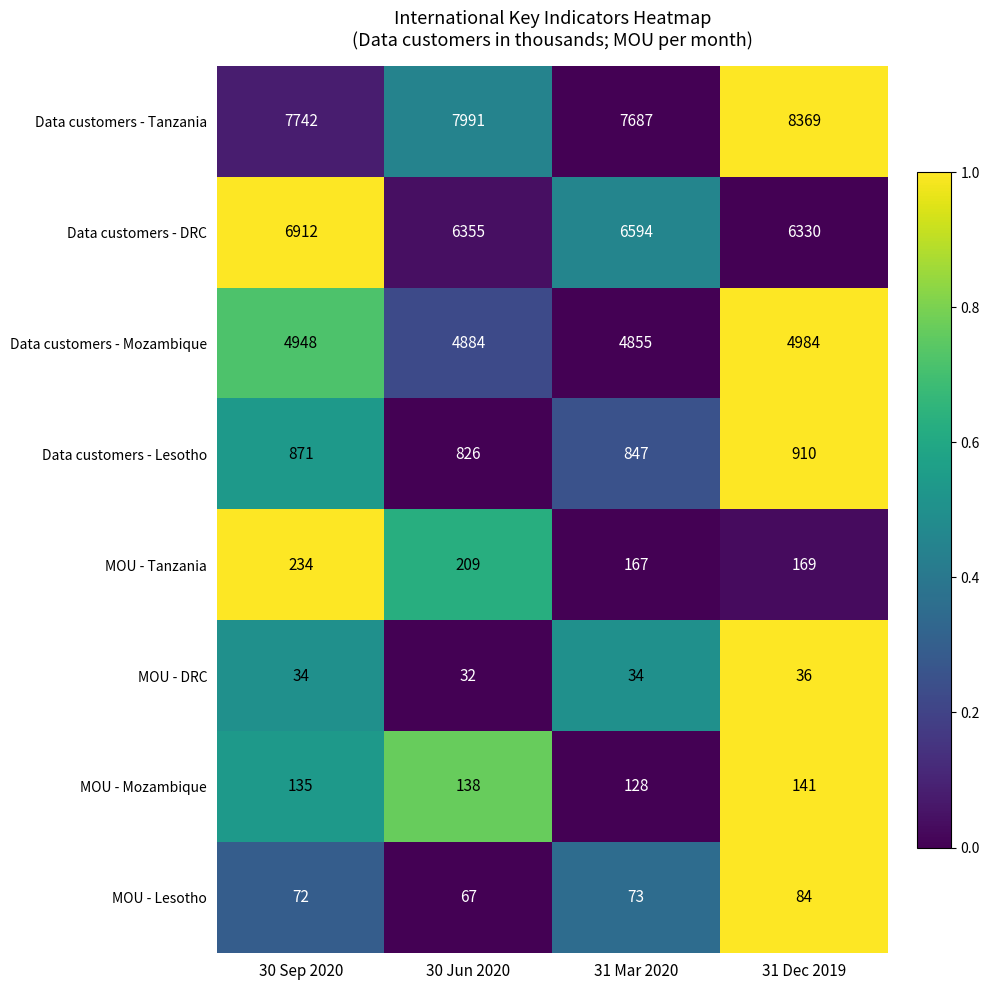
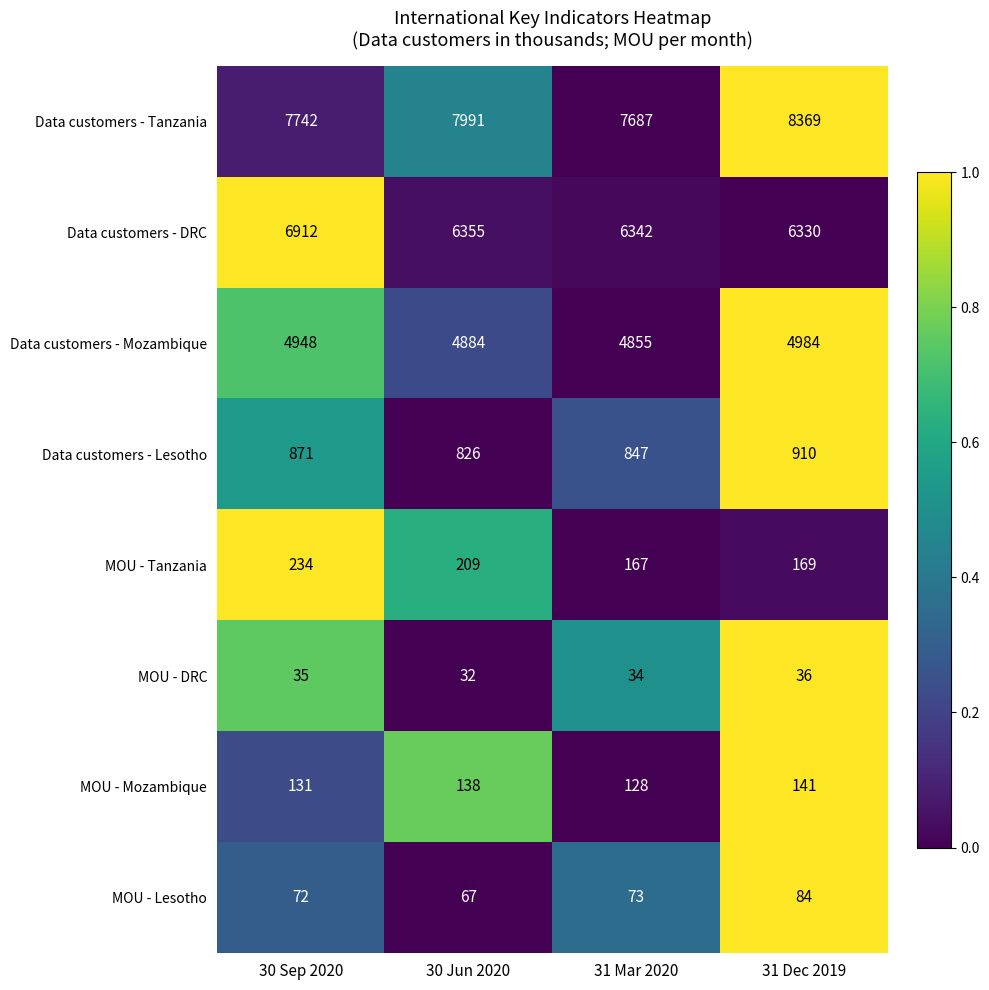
Data customers - DRC, 31 Mar 2020: 6594 -> 6342
MOU - DRC, 30 Sep 2020: 34 -> 35
MOU - Mozambique, 30 Sep 2020: 135 -> 131
